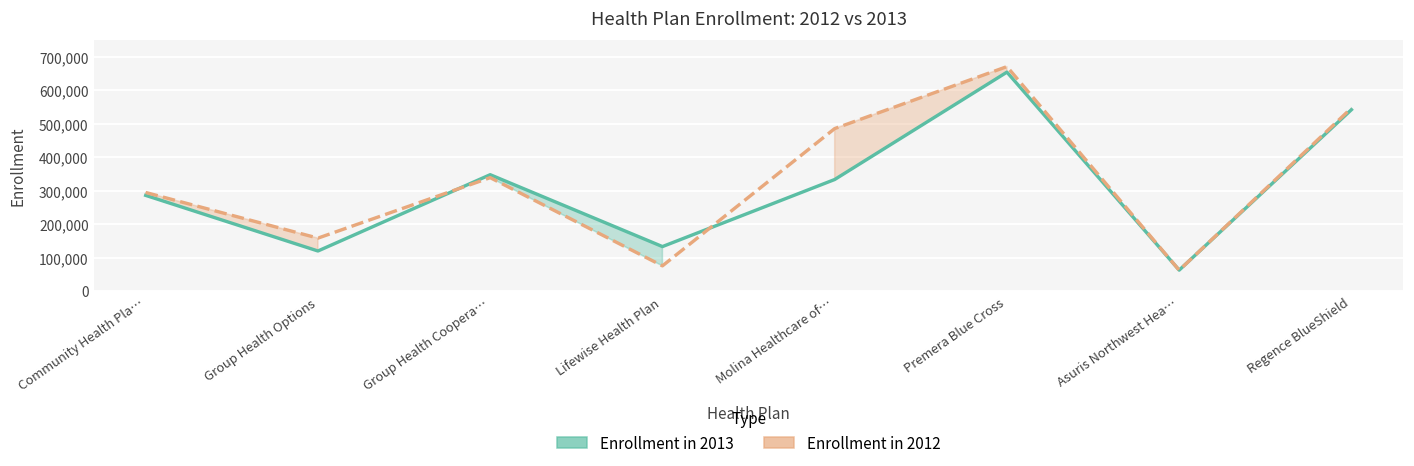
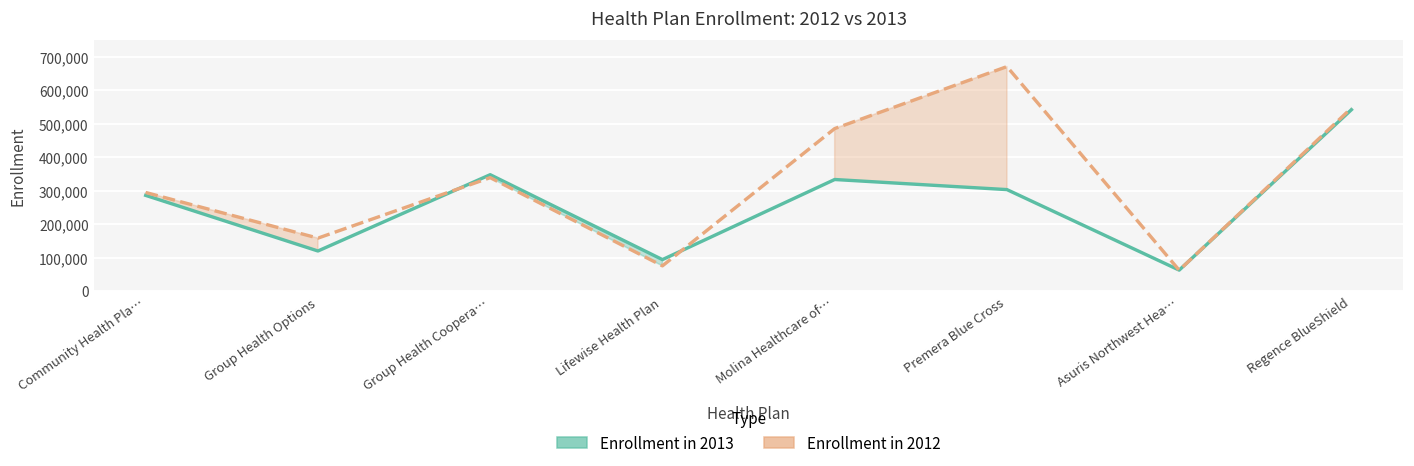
Enrollment in 2013, Lifewise Health Plan: 130,000 -> 90,000
Enrollment in 2013, Premera Blue Cross: 650,000 -> 300,000
